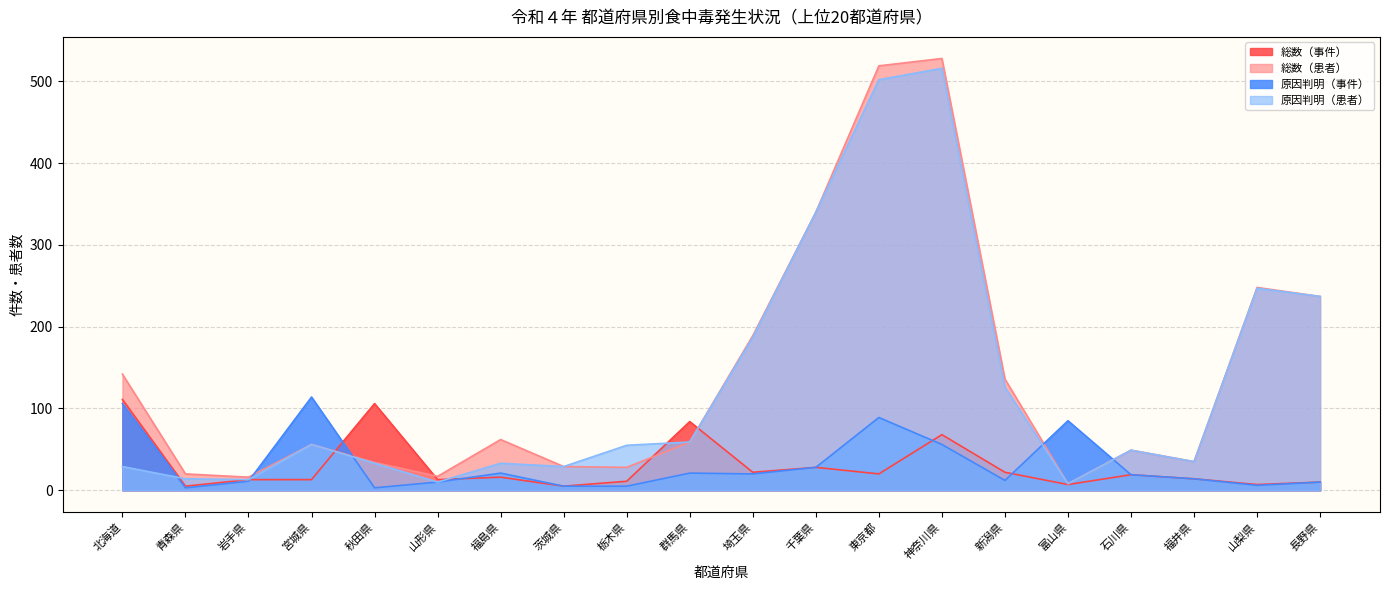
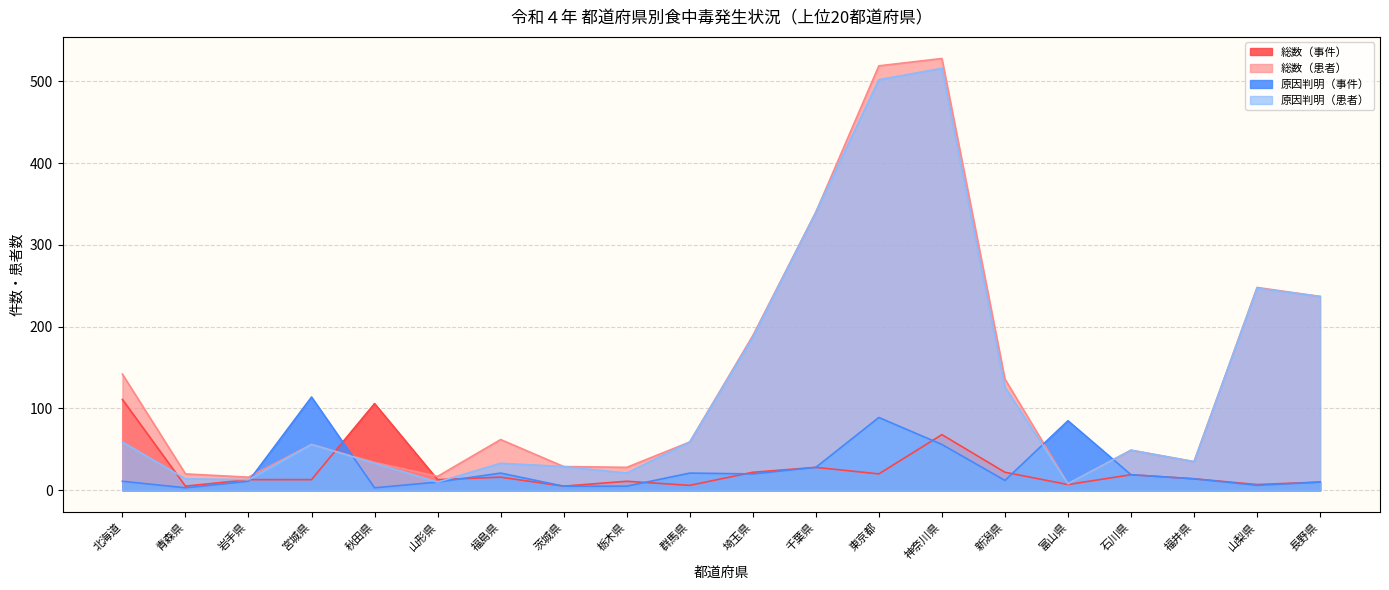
原因判明（事件）, 北海道: 110 -> 10
原因判明（患者）, 北海道: 30 -> 60
原因判明（患者）, 栃木県: 60 -> 20
総数（事件）, 群馬県: 80 -> 10
